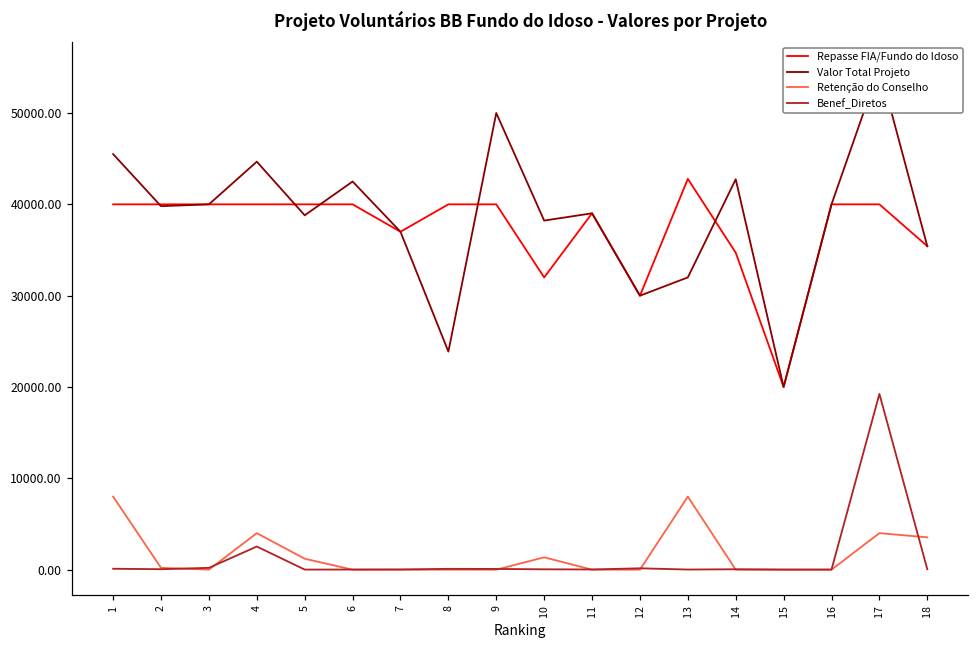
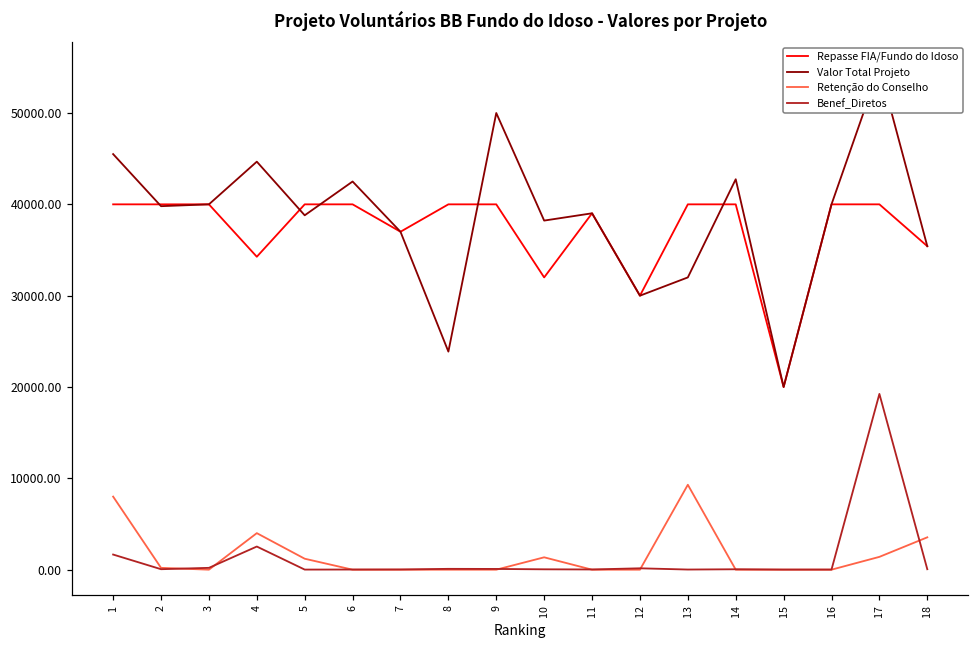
Benef_Diretos, 1: 0 -> 2000
Repasse FIA/Fundo do Idoso, 4: 40000 -> 34000
Repasse FIA/Fundo do Idoso, 13: 43000 -> 40000
Retenção do Conselho, 13: 8000 -> 9000
Repasse FIA/Fundo do Idoso, 14: 35000 -> 40000
Retenção do Conselho, 17: 4000 -> 1000
